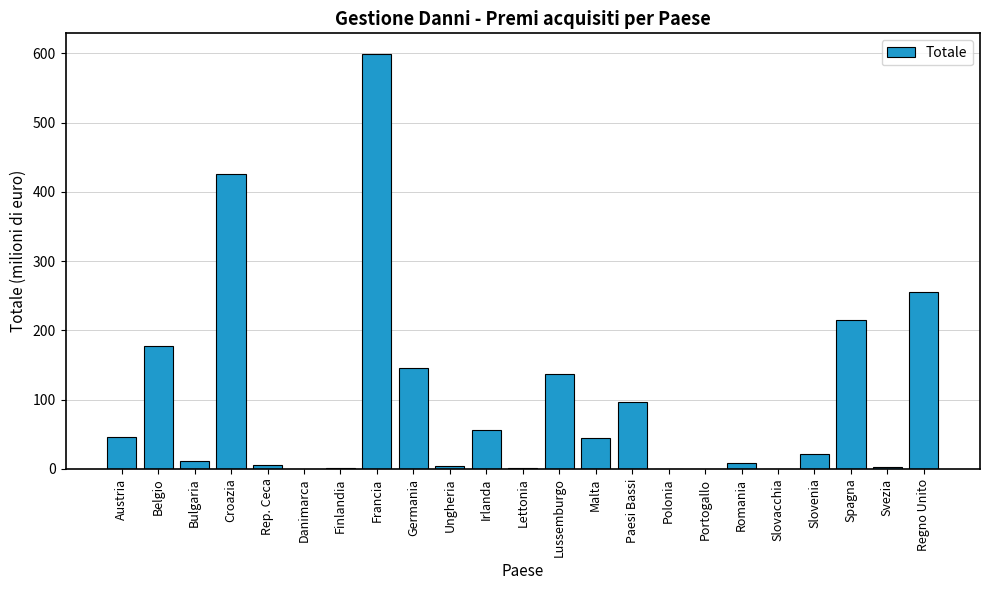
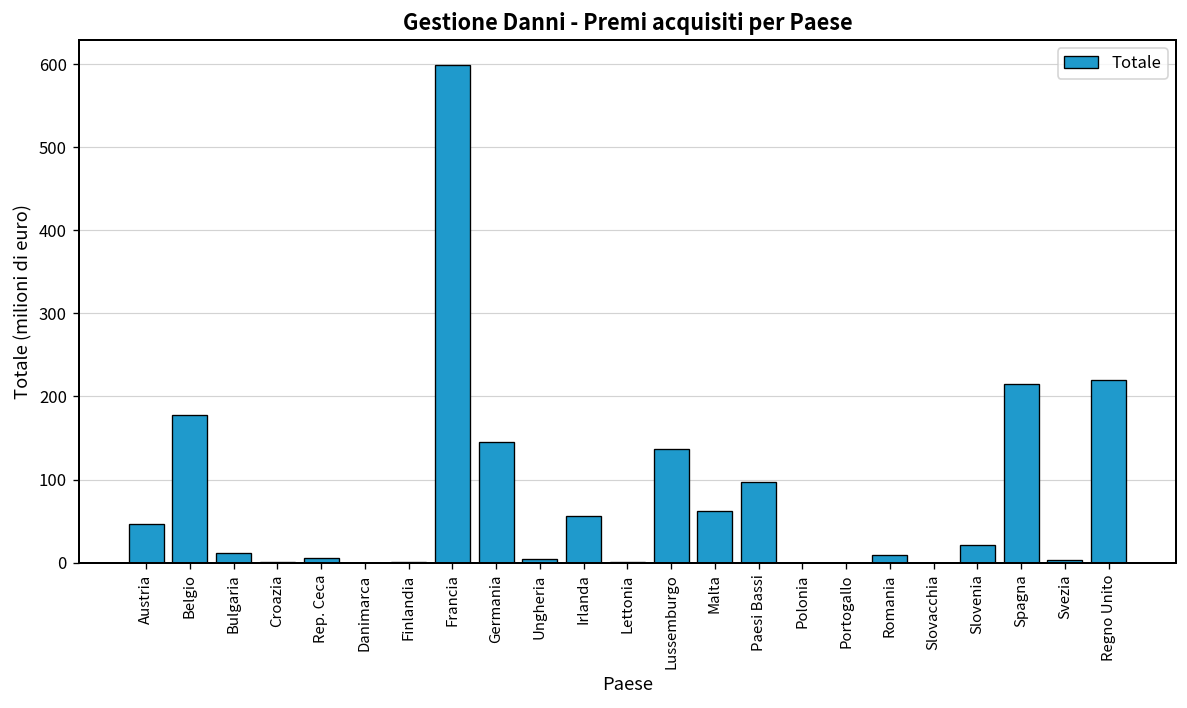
Croazia: 430 -> 0
Malta: 40 -> 60
Regno Unito: 260 -> 220
